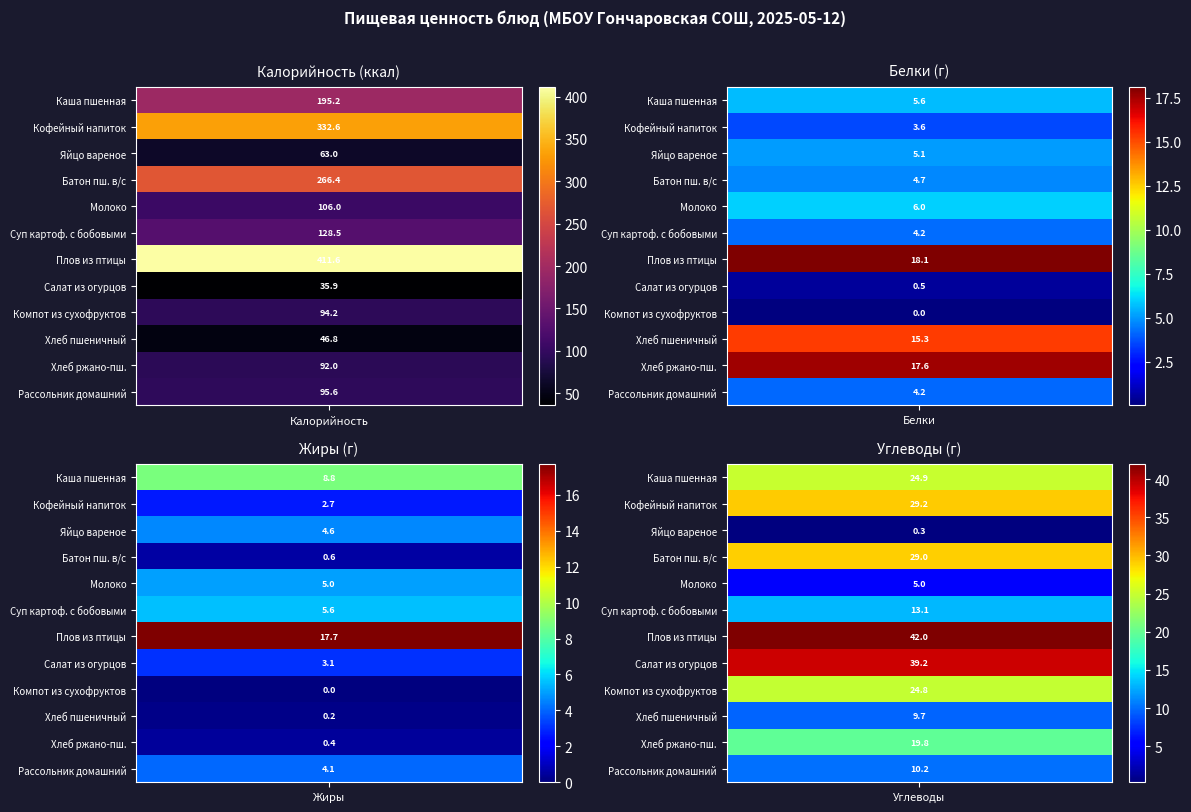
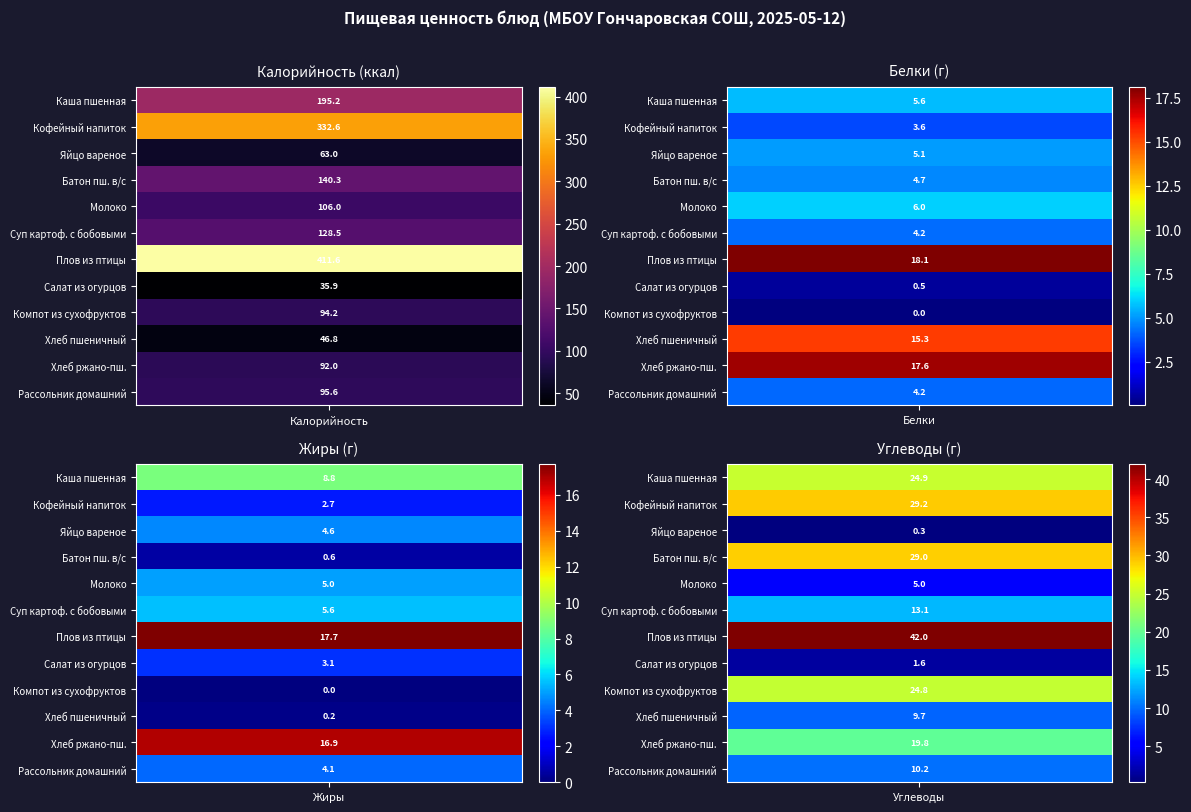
Калорийность (ккал), Батон пш. в/с, Калорийность: 266.4 -> 140.3
Жиры (г), Хлеб ржано-пш., Жиры: 0.4 -> 16.9
Углеводы (г), Салат из огурцов, Углеводы: 39.2 -> 1.6
